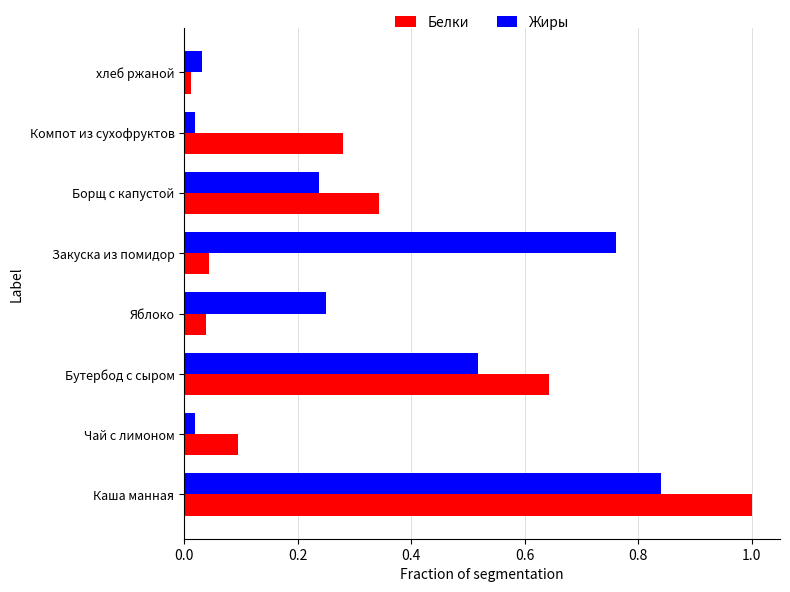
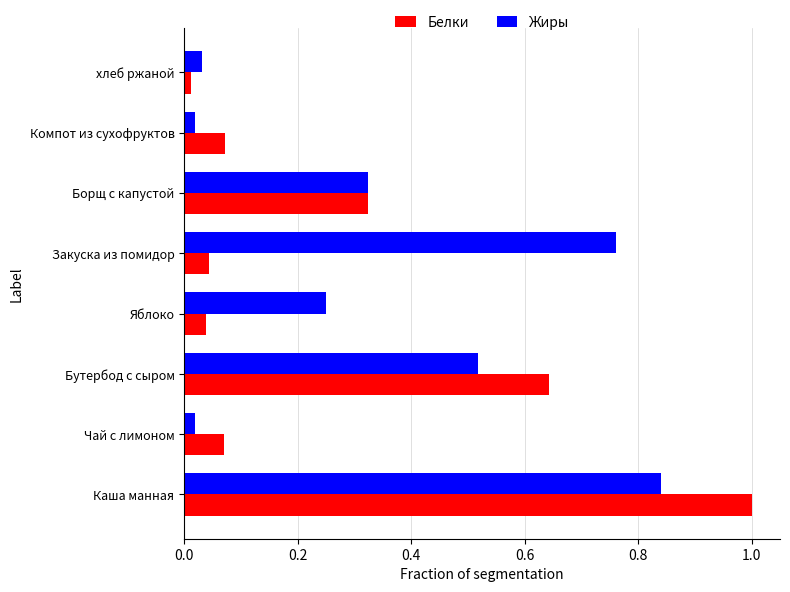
Белки, Компот из сухофруктов: 0.28 -> 0.07
Жиры, Борщ с капустой: 0.24 -> 0.32
Белки, Борщ с капустой: 0.34 -> 0.32
Белки, Чай с лимоном: 0.10 -> 0.07
